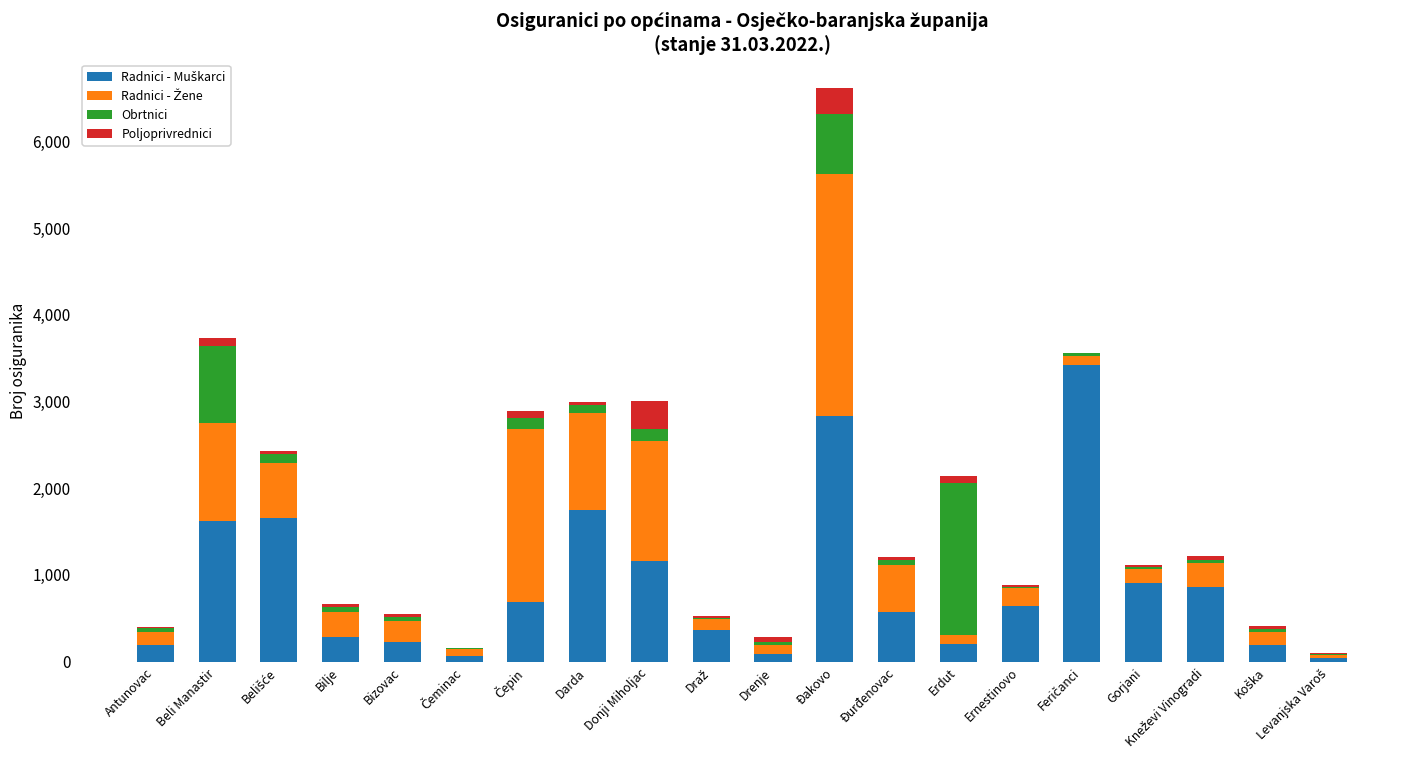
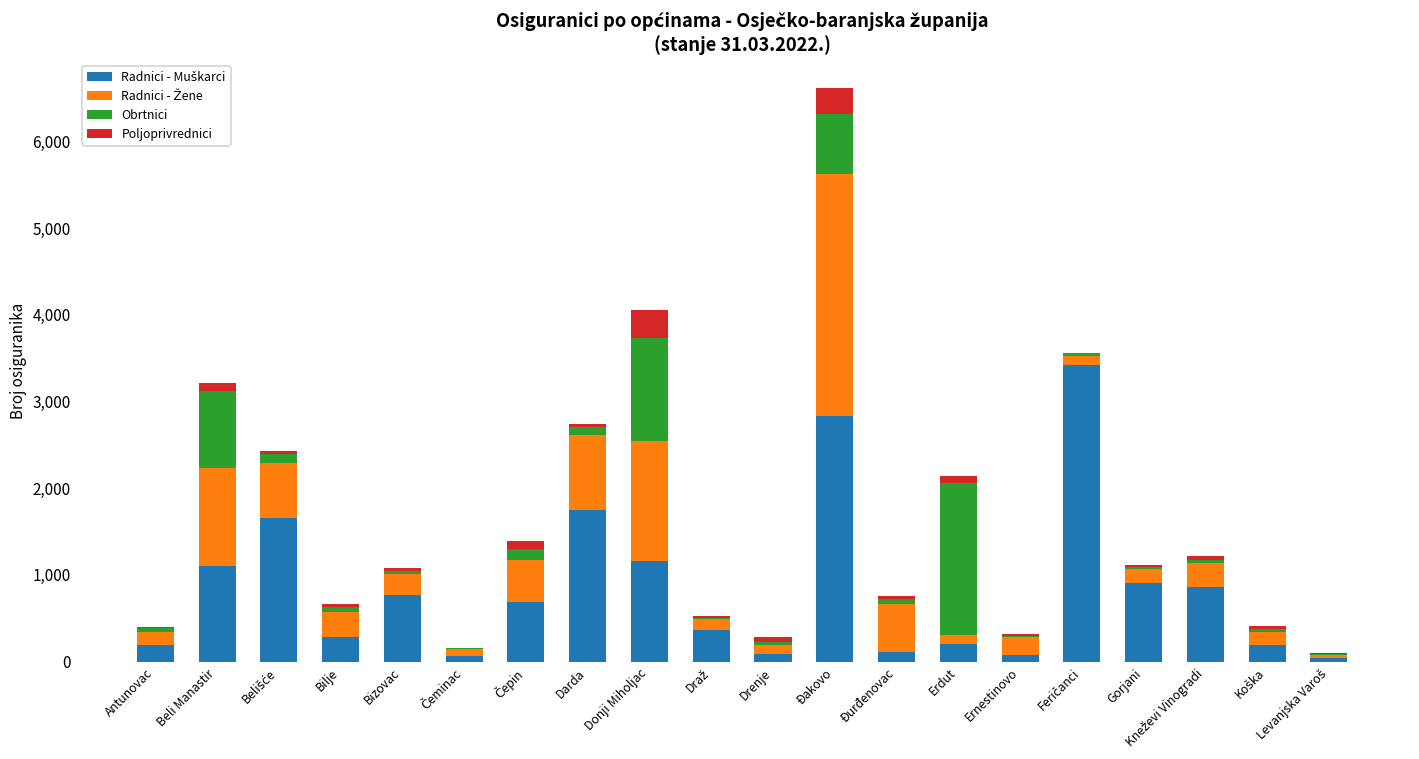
Radnici - Muškarci, Beli Manastir: 1,600 -> 1,100
Radnici - Muškarci, Bizovac: 200 -> 800
Radnici - Žene, Čepin: 2,000 -> 500
Radnici - Žene, Darda: 1,100 -> 900
Obrtnici, Donji Miholjac: 100 -> 1,200
Radnici - Muškarci, Đurđenovac: 600 -> 100
Radnici - Muškarci, Ernestinovo: 600 -> 100
